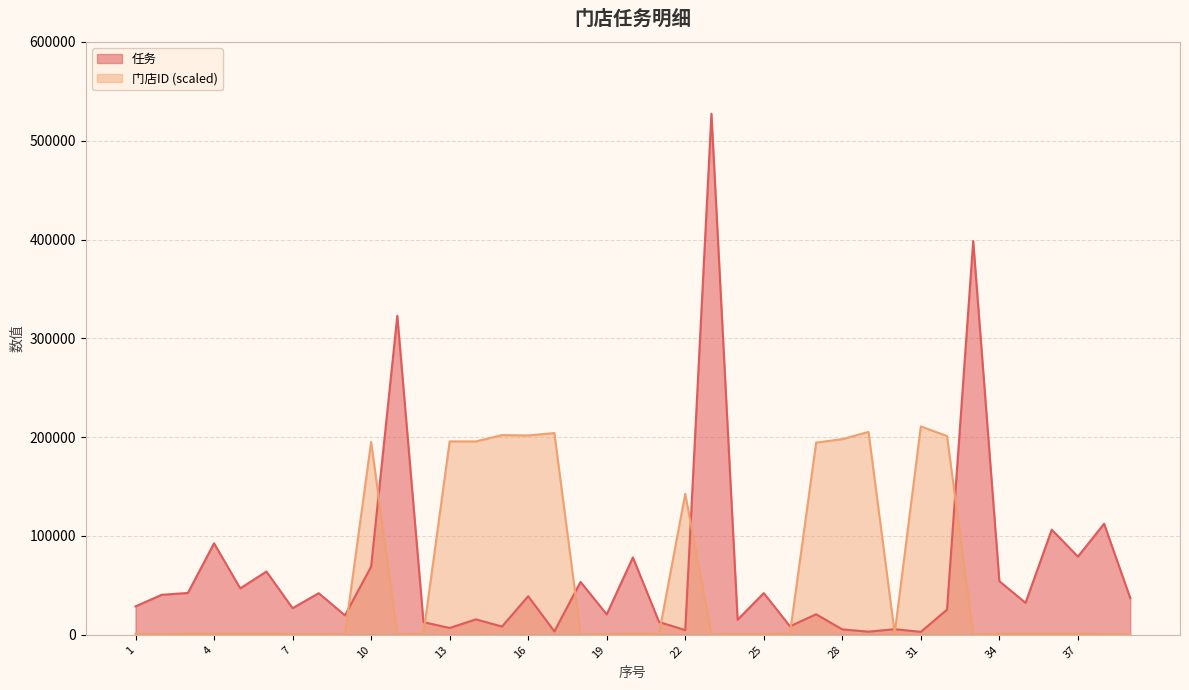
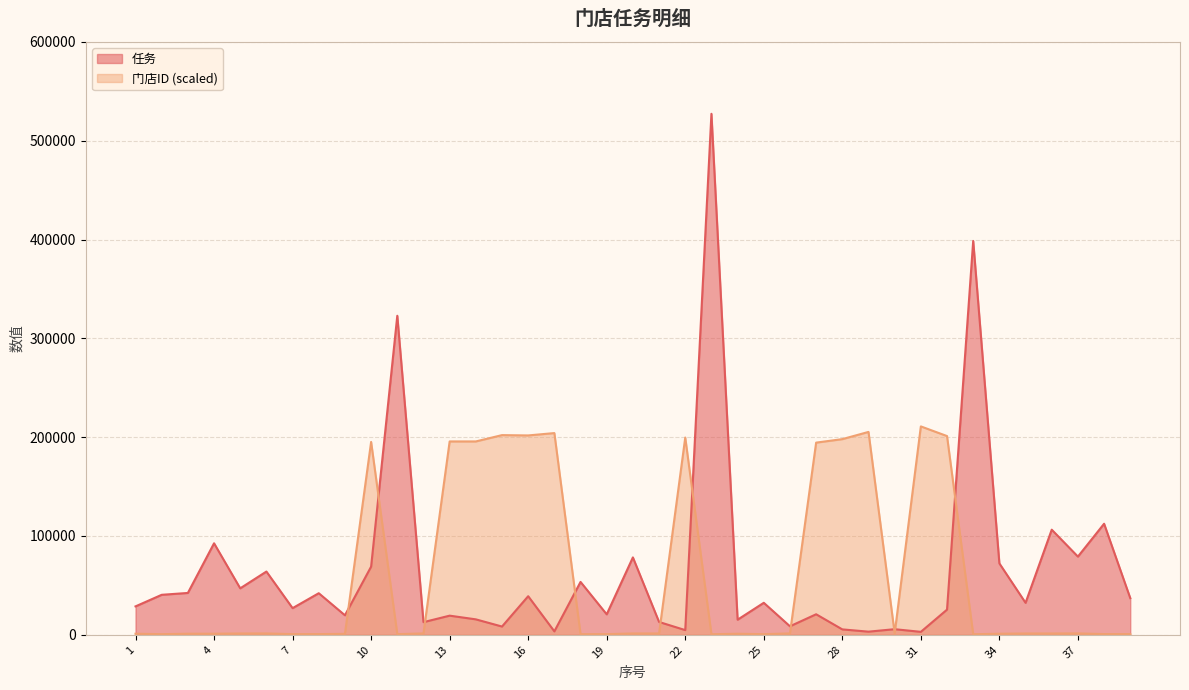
任务, 13: 10000 -> 20000
门店ID (scaled), 22: 140000 -> 200000
任务, 25: 40000 -> 30000
任务, 34: 50000 -> 70000
